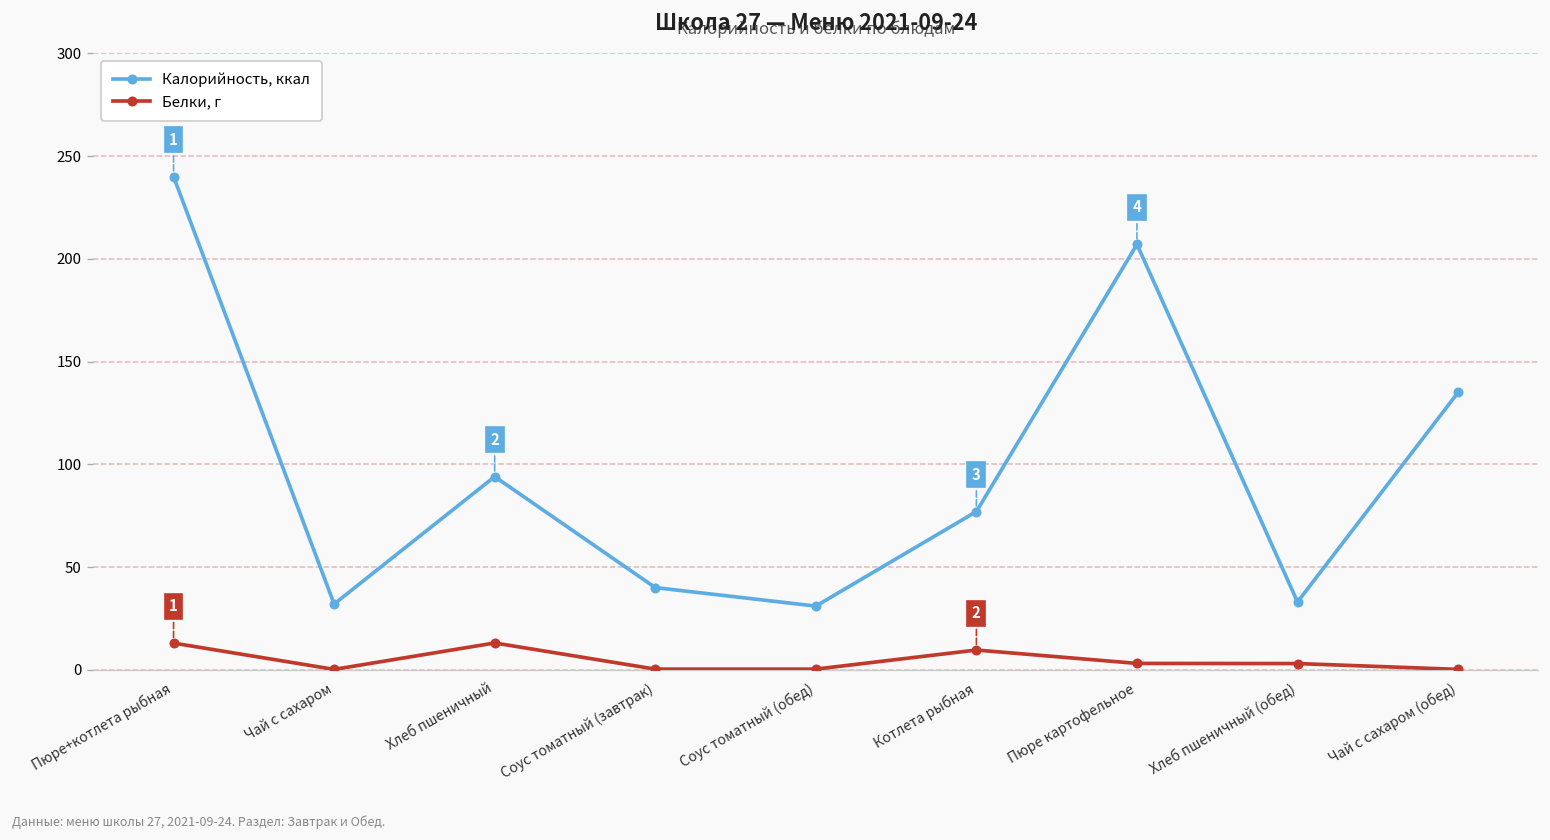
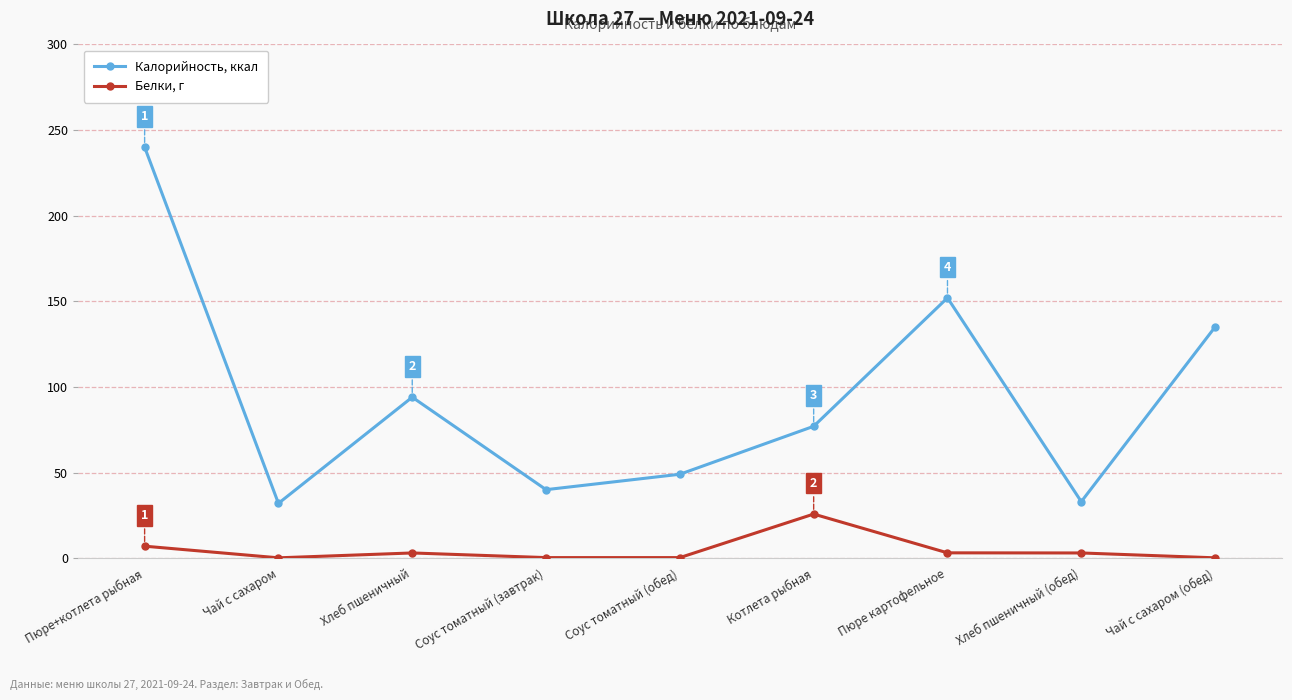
Белки, г, Пюре+котлета рыбная: 13 -> 7
Белки, г, Хлеб пшеничный: 13 -> 3
Калорийность, ккал, Соус томатный (обед): 31 -> 49
Белки, г, Котлета рыбная: 10 -> 26
Калорийность, ккал, Пюре картофельное: 207 -> 152
